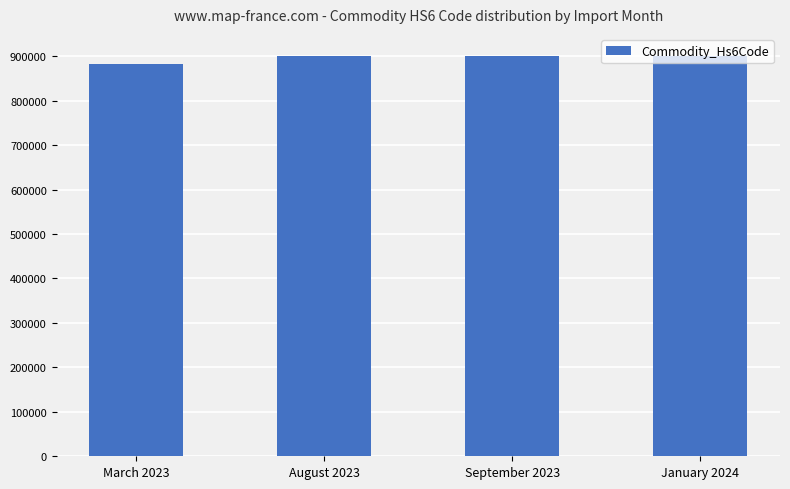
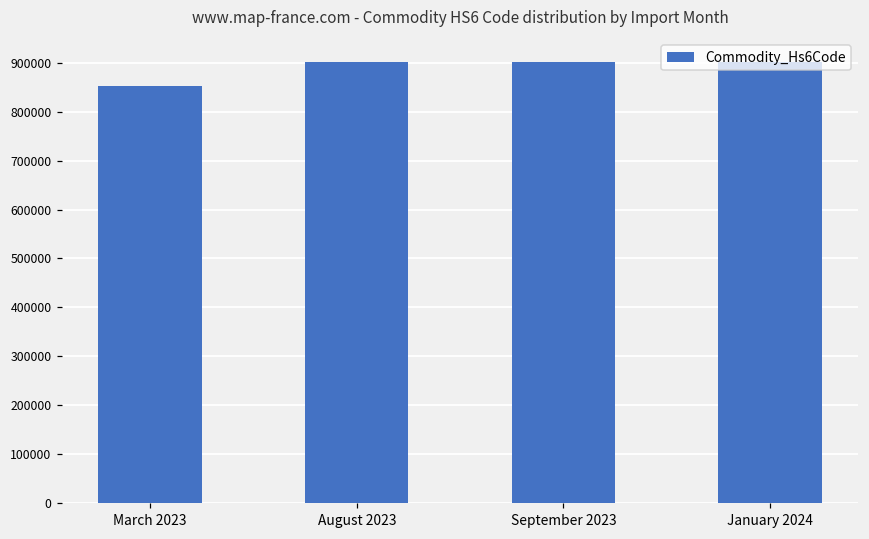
March 2023: 880000 -> 850000
